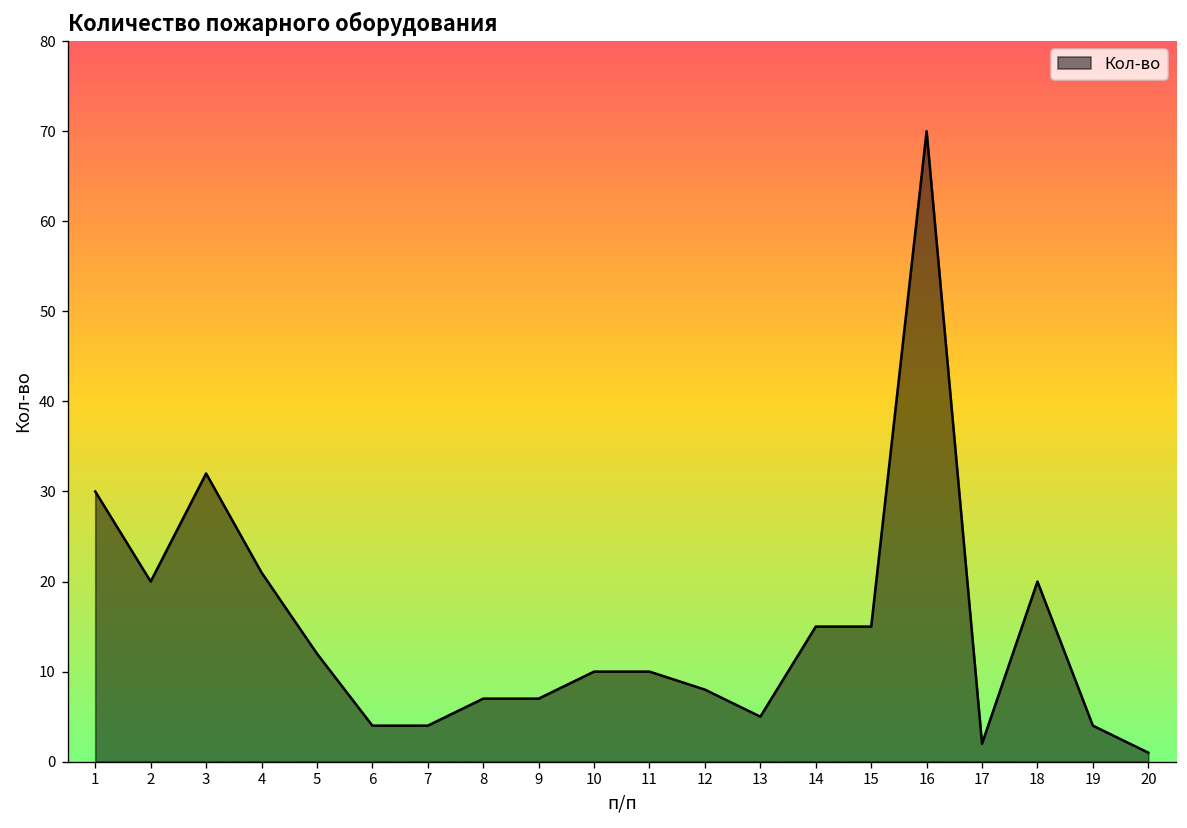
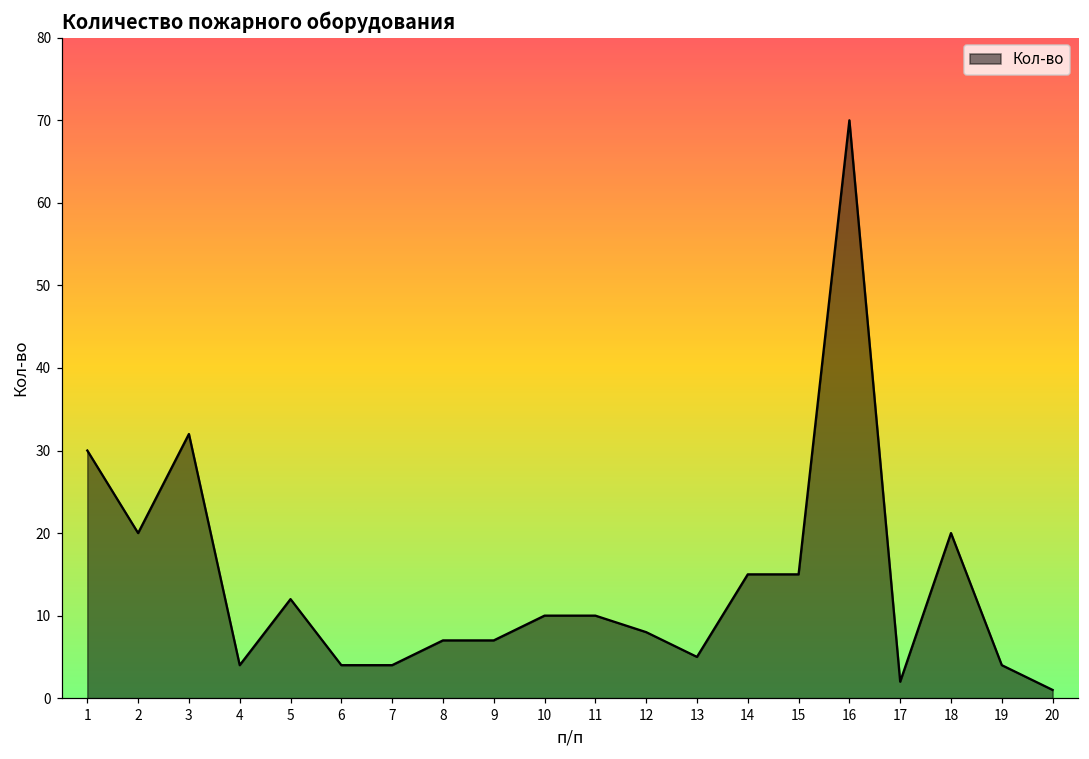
4: 21 -> 4
